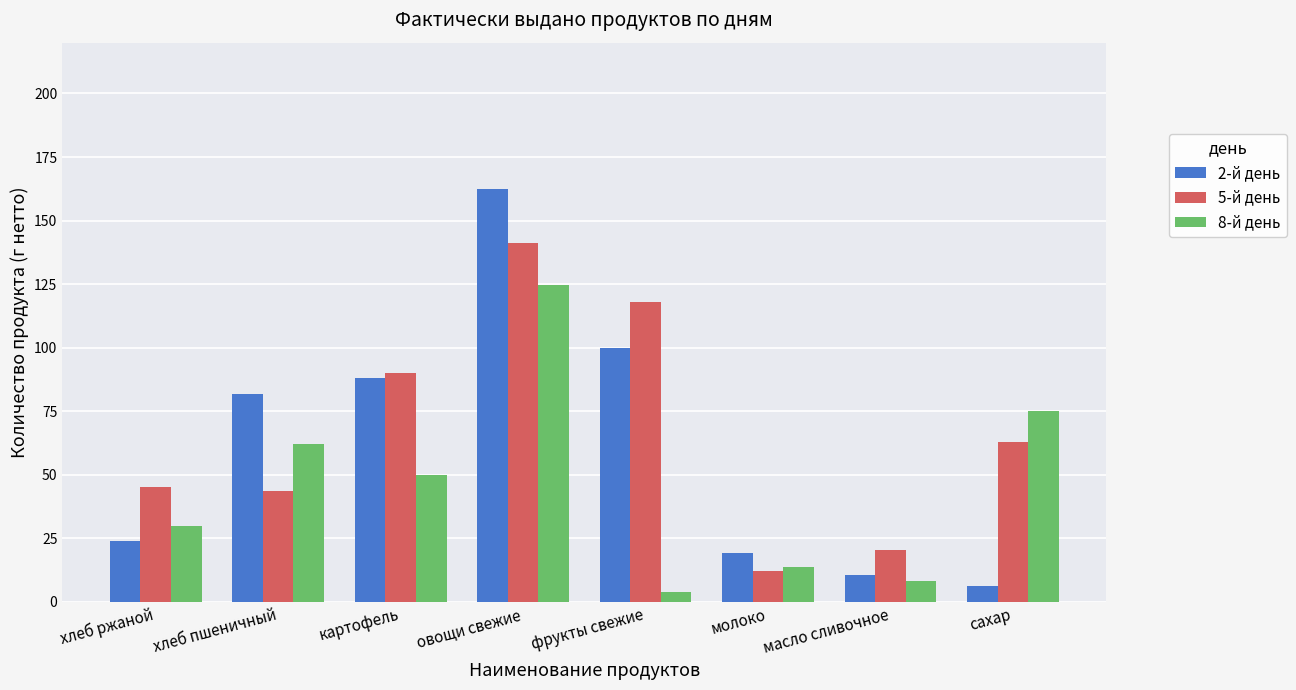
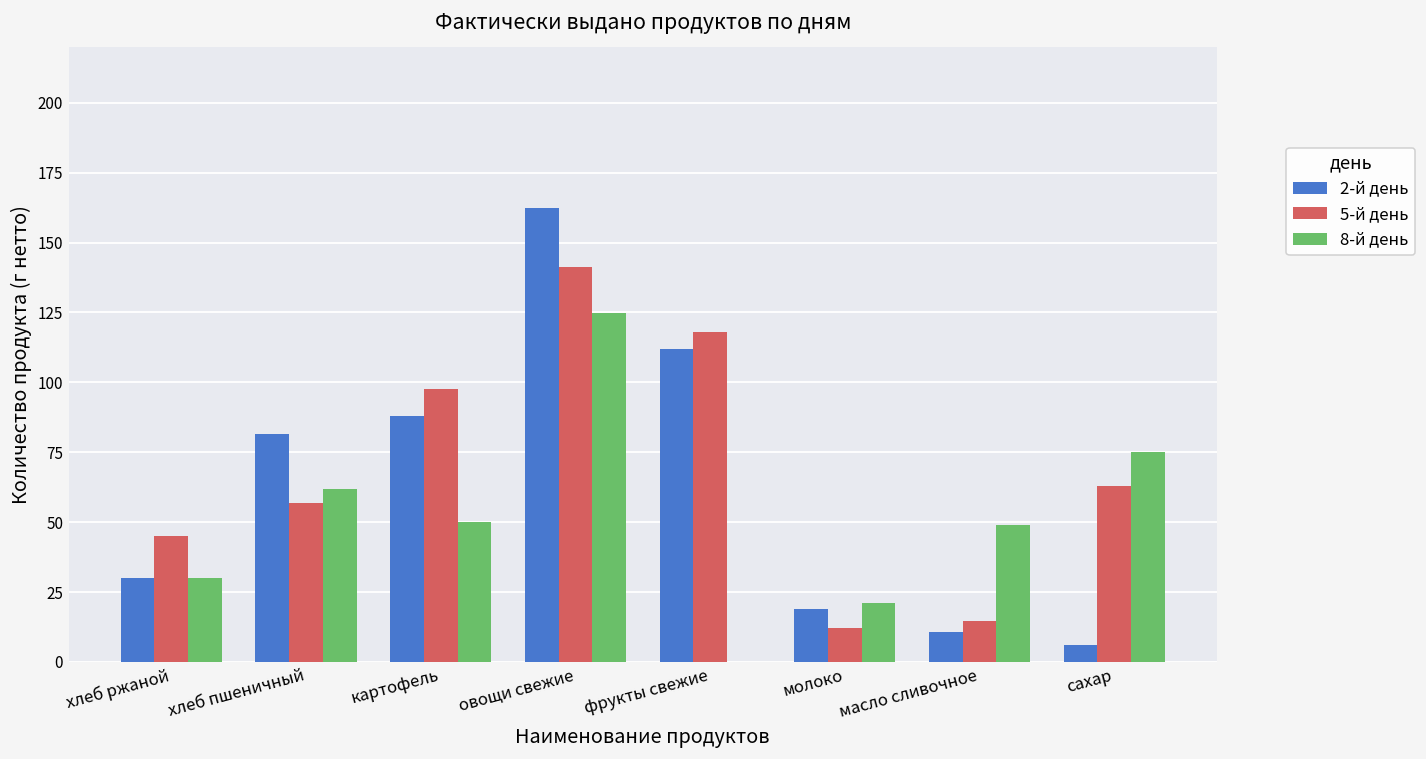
2-й день, хлеб ржаной: 24 -> 30
5-й день, хлеб пшеничный: 44 -> 57
5-й день, картофель: 90 -> 98
2-й день, фрукты свежие: 100 -> 112
8-й день, фрукты свежие: 4 -> 0
8-й день, молоко: 14 -> 21
5-й день, масло сливочное: 21 -> 15
8-й день, масло сливочное: 8 -> 49
